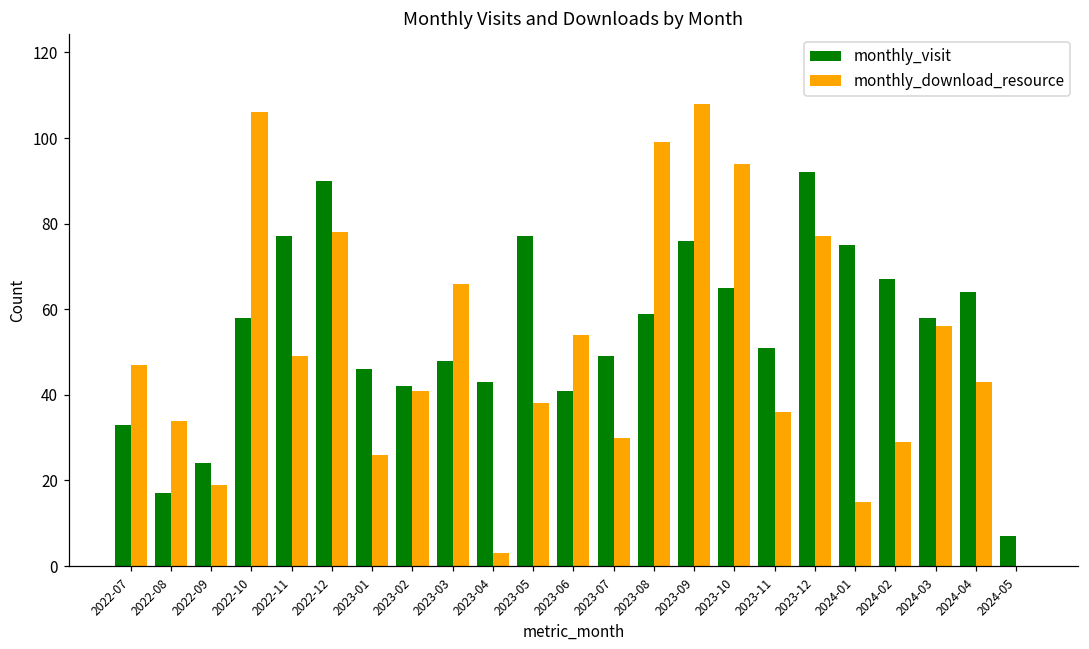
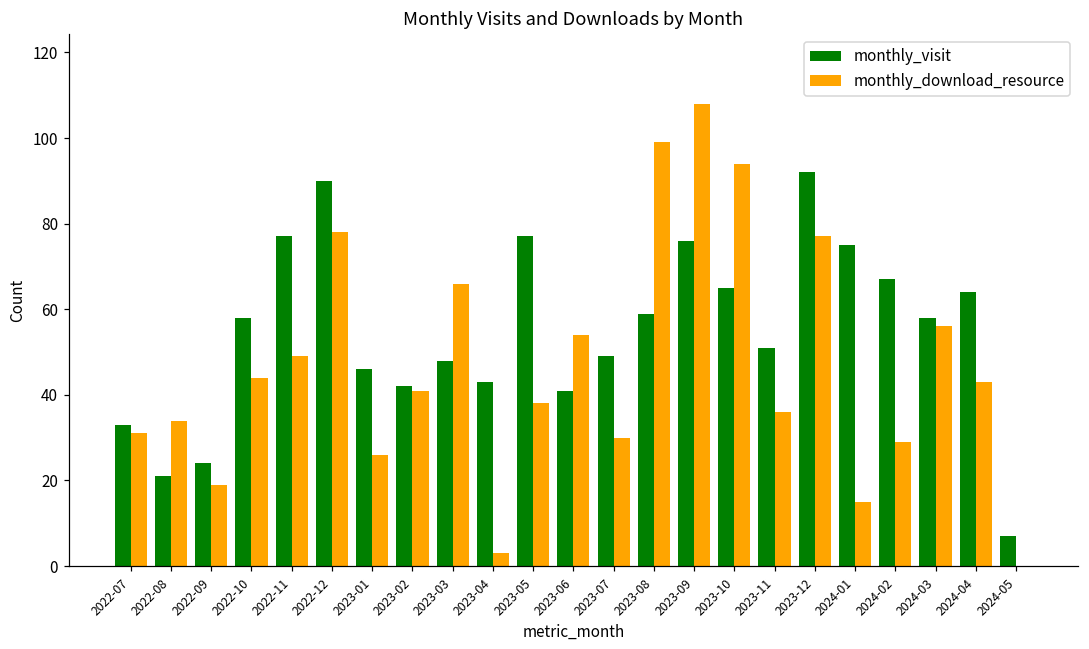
monthly_download_resource, 2022-07: 47 -> 31
monthly_visit, 2022-08: 17 -> 21
monthly_download_resource, 2022-10: 106 -> 44
